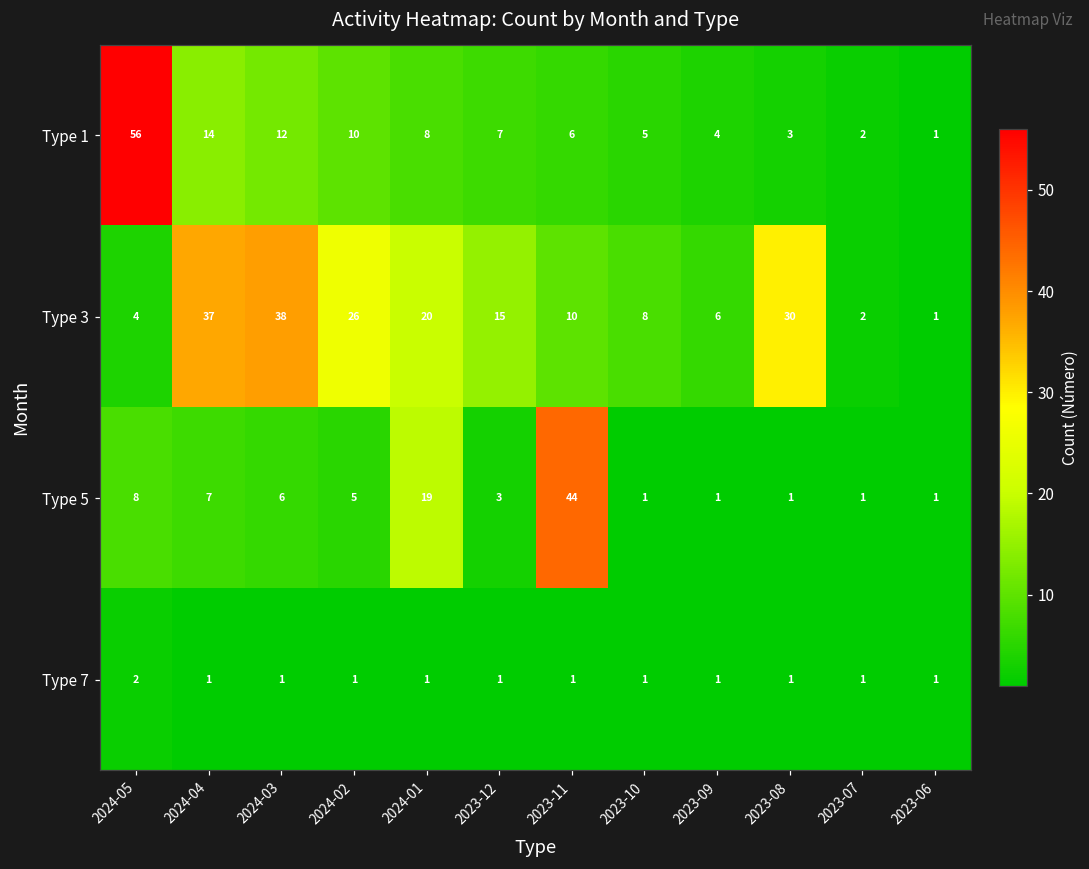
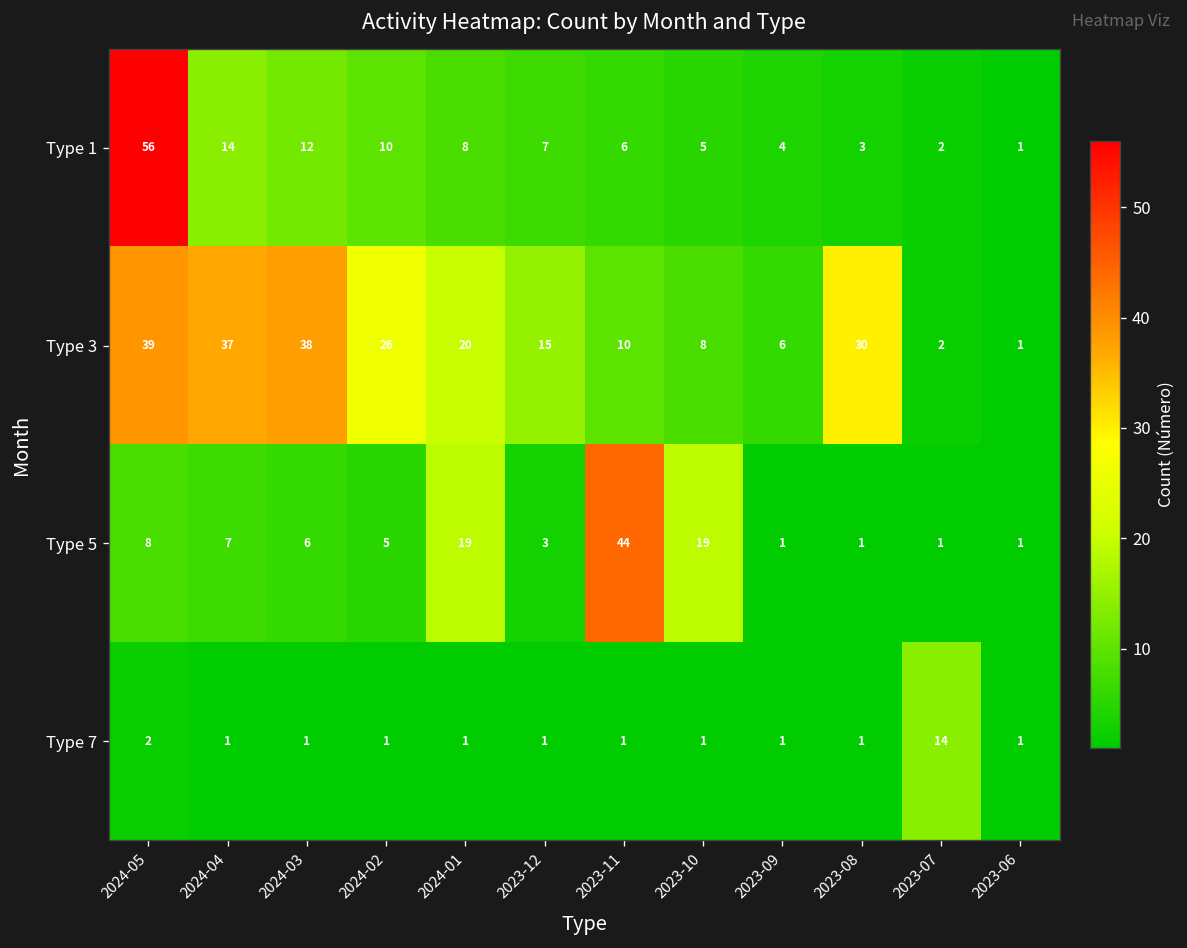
Type 3, 2024-05: 4 -> 39
Type 5, 2023-10: 1 -> 19
Type 7, 2023-07: 1 -> 14
